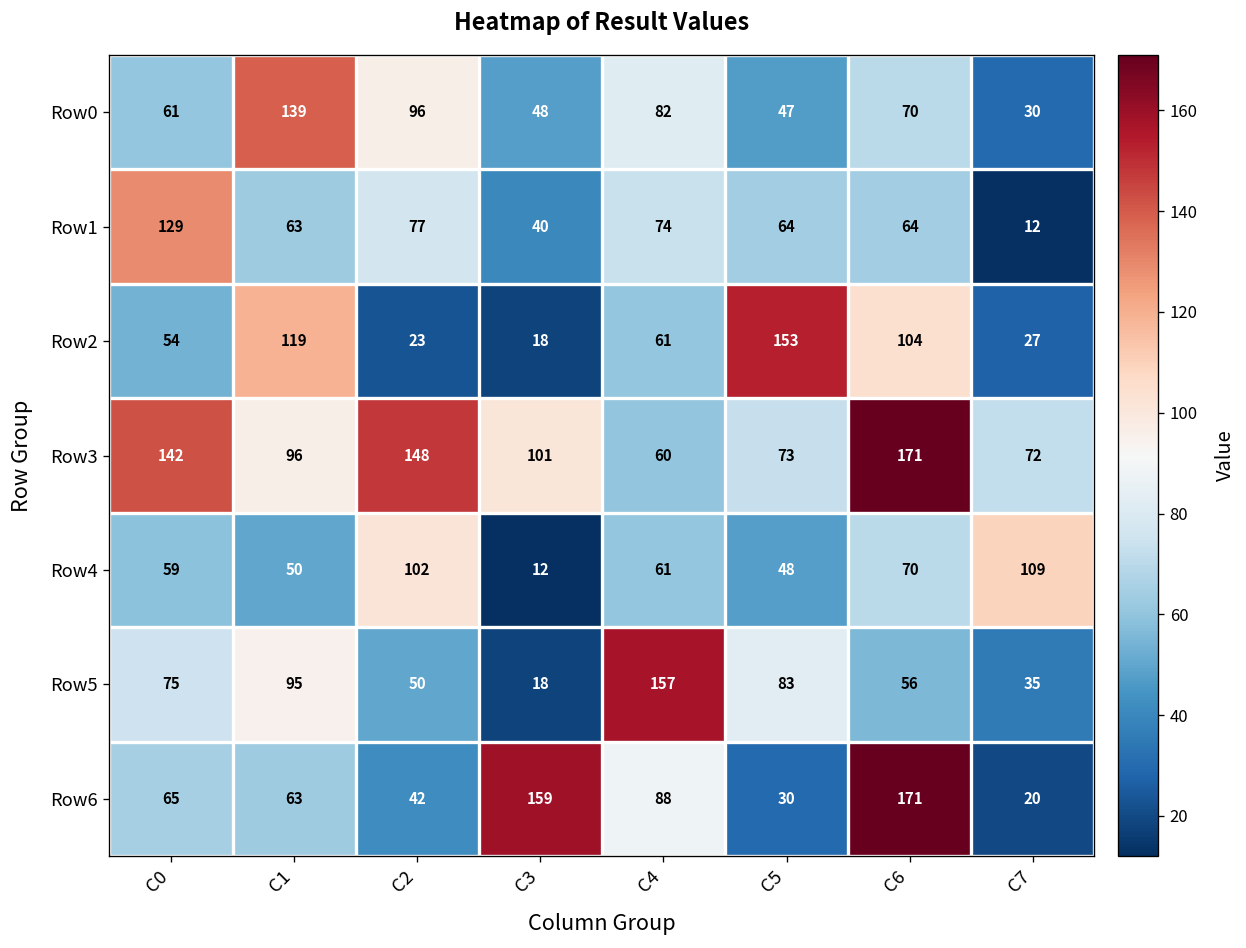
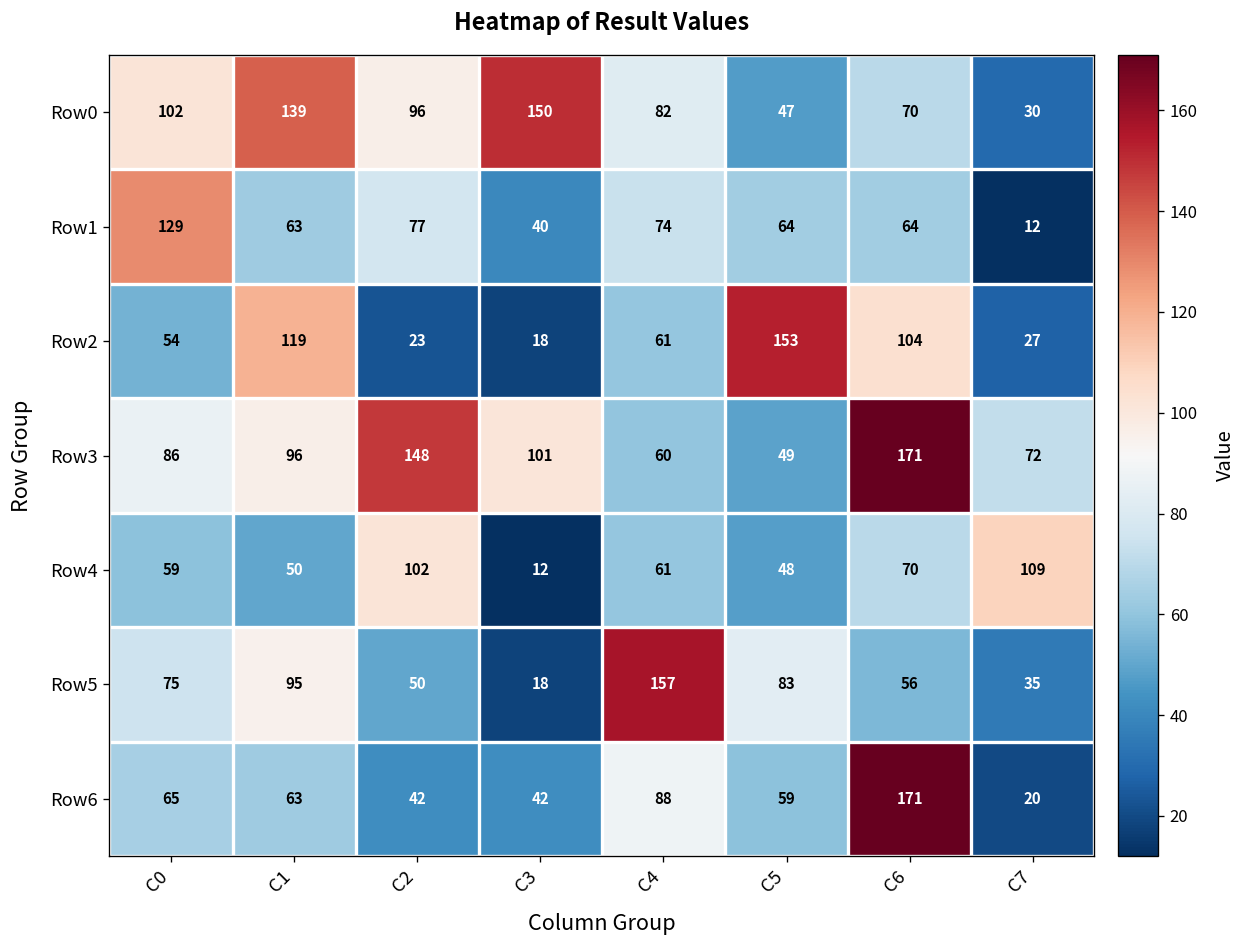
Row0, C0: 61 -> 102
Row0, C3: 48 -> 150
Row3, C0: 142 -> 86
Row3, C5: 73 -> 49
Row6, C3: 159 -> 42
Row6, C5: 30 -> 59
